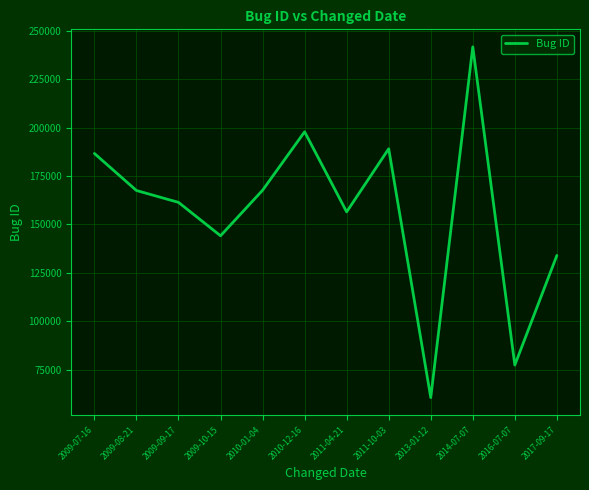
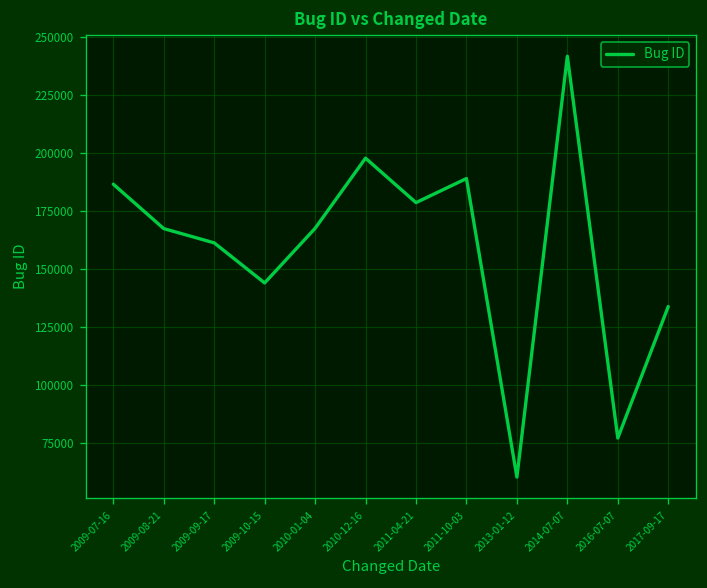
2011-04-21: 156000 -> 179000
